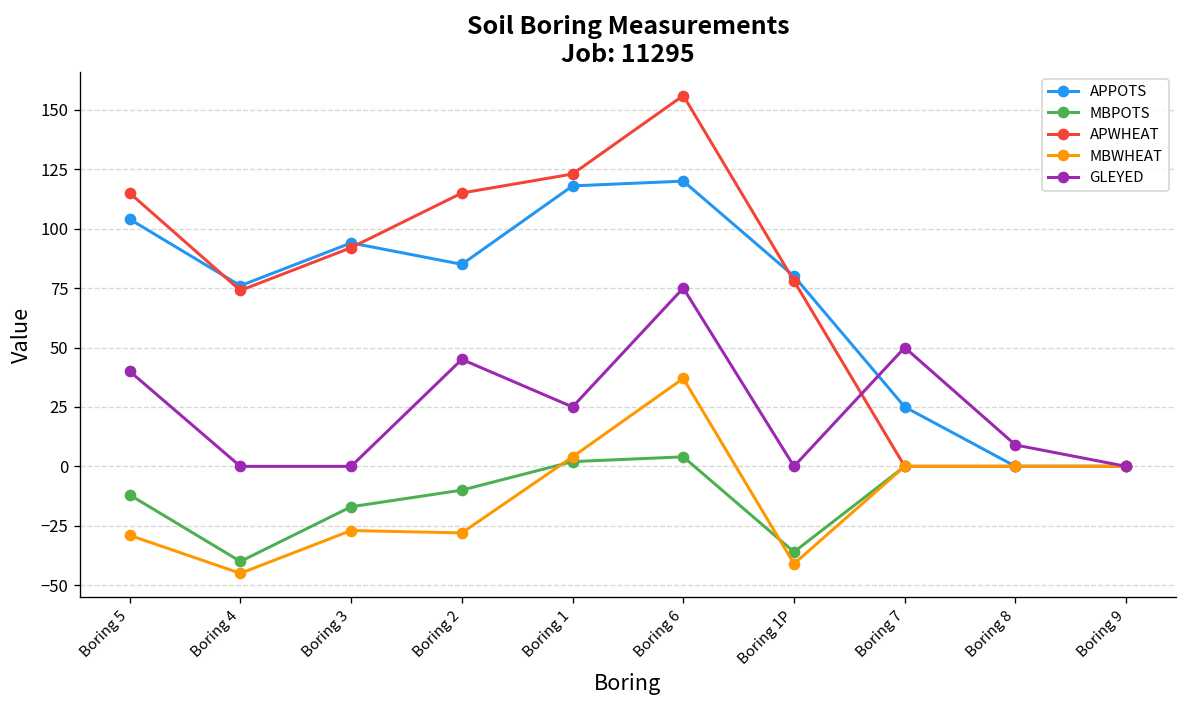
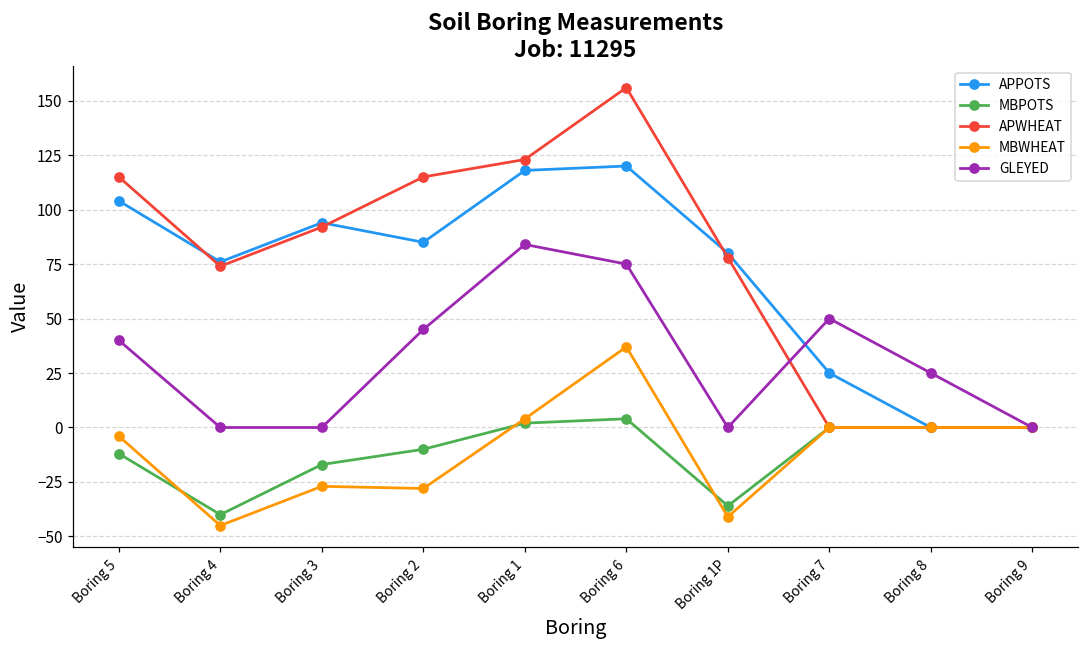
MBWHEAT, Boring 5: -29 -> -4
GLEYED, Boring 1: 25 -> 84
GLEYED, Boring 8: 9 -> 25
